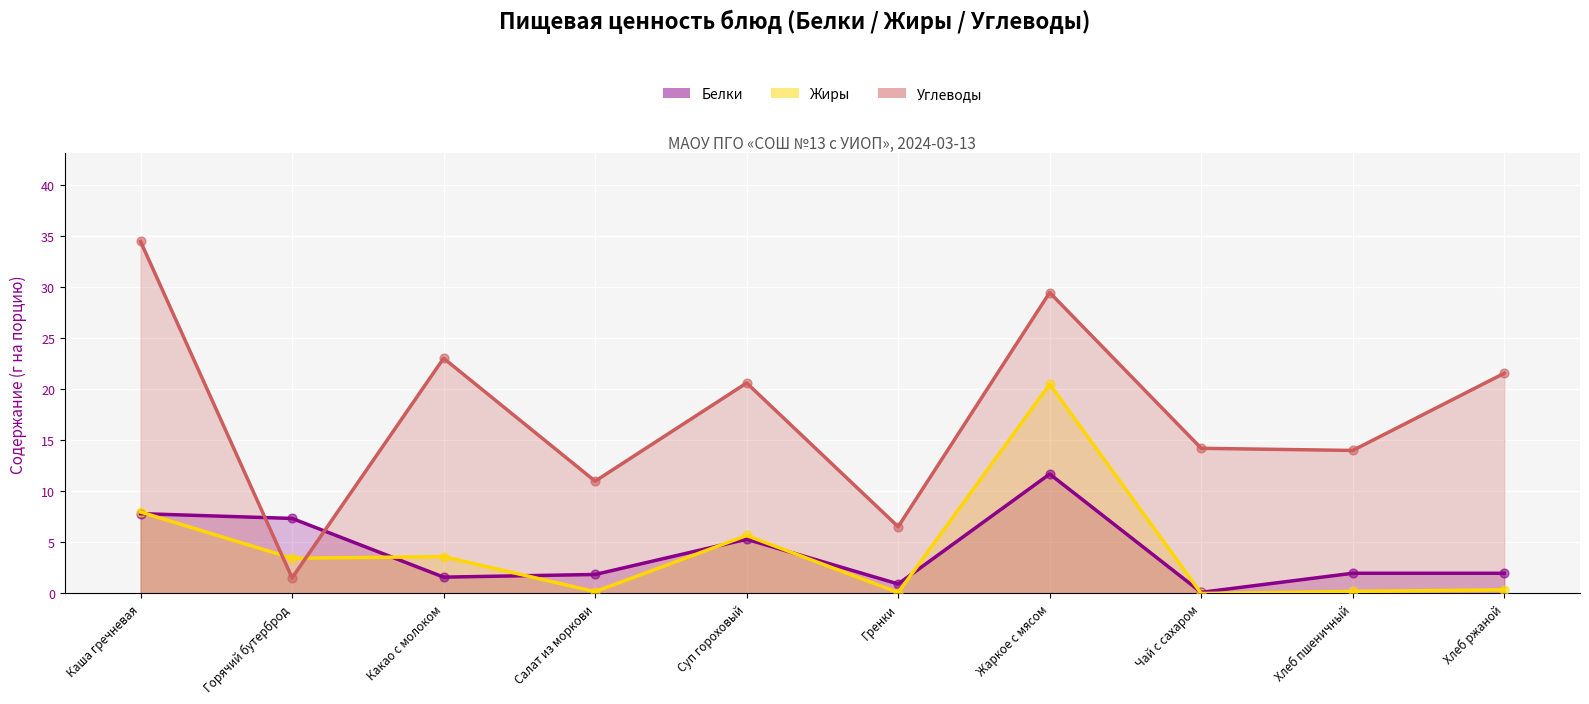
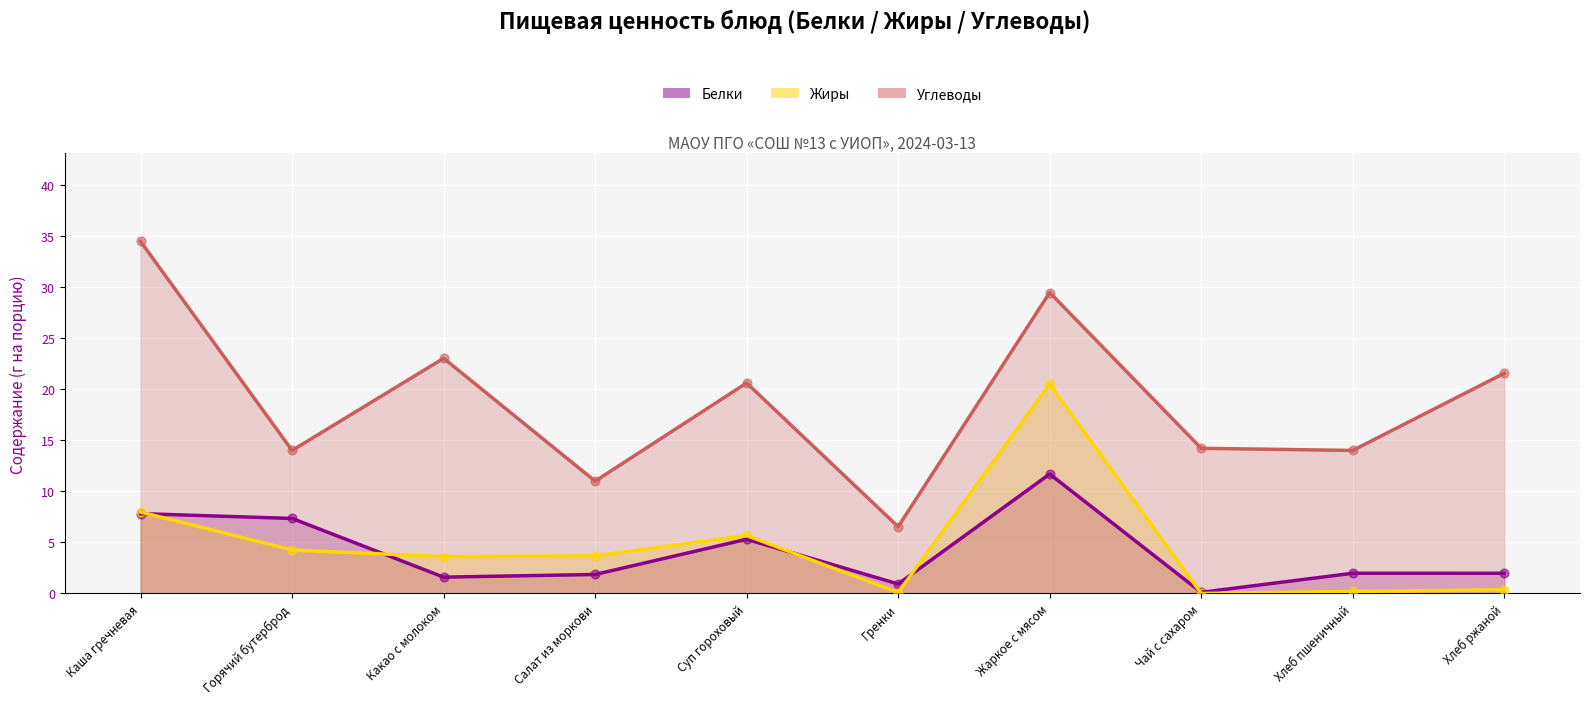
Жиры, Горячий бутерброд: 3.5 -> 4.3
Углеводы, Горячий бутерброд: 1.5 -> 14.0
Жиры, Салат из моркови: 0.2 -> 3.7
